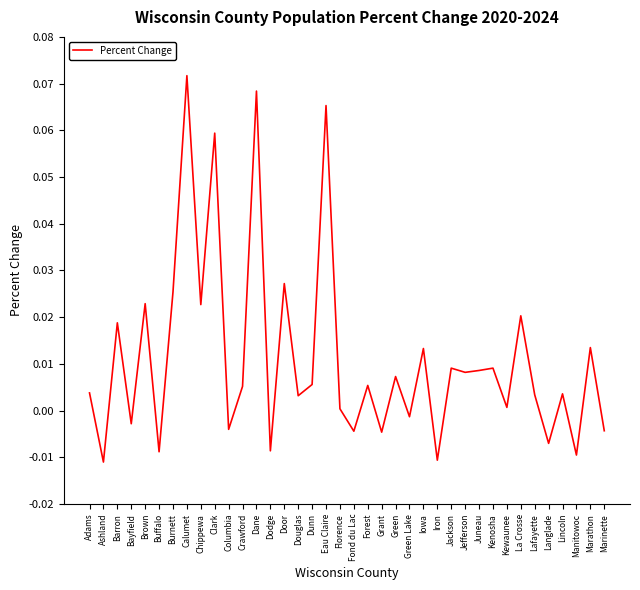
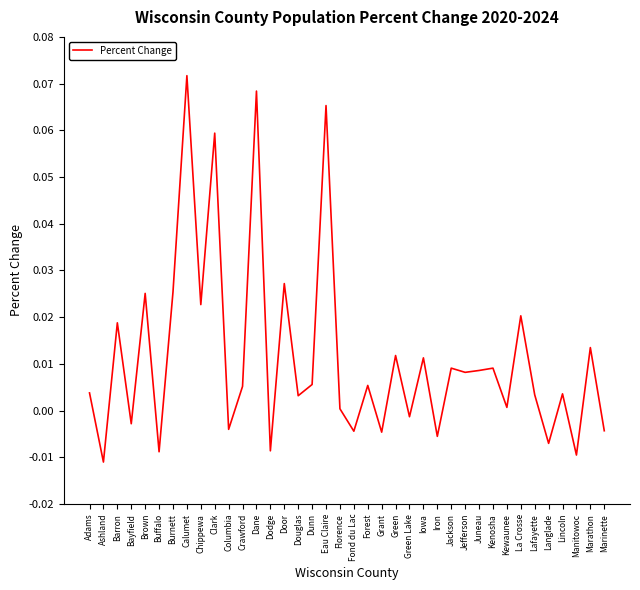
Brown: 0.023 -> 0.025
Green: 0.007 -> 0.012
Iowa: 0.013 -> 0.011
Iron: -0.011 -> -0.006
